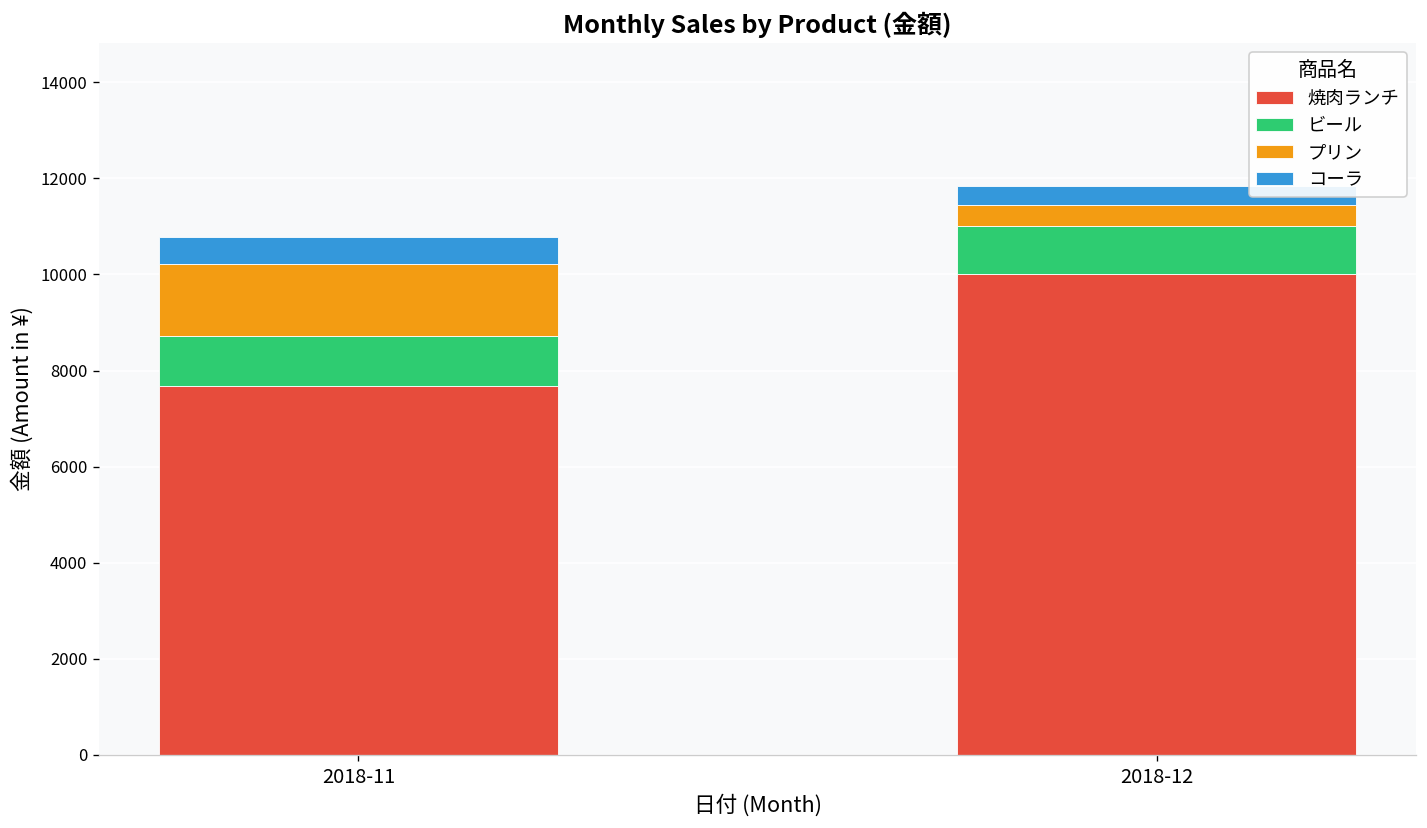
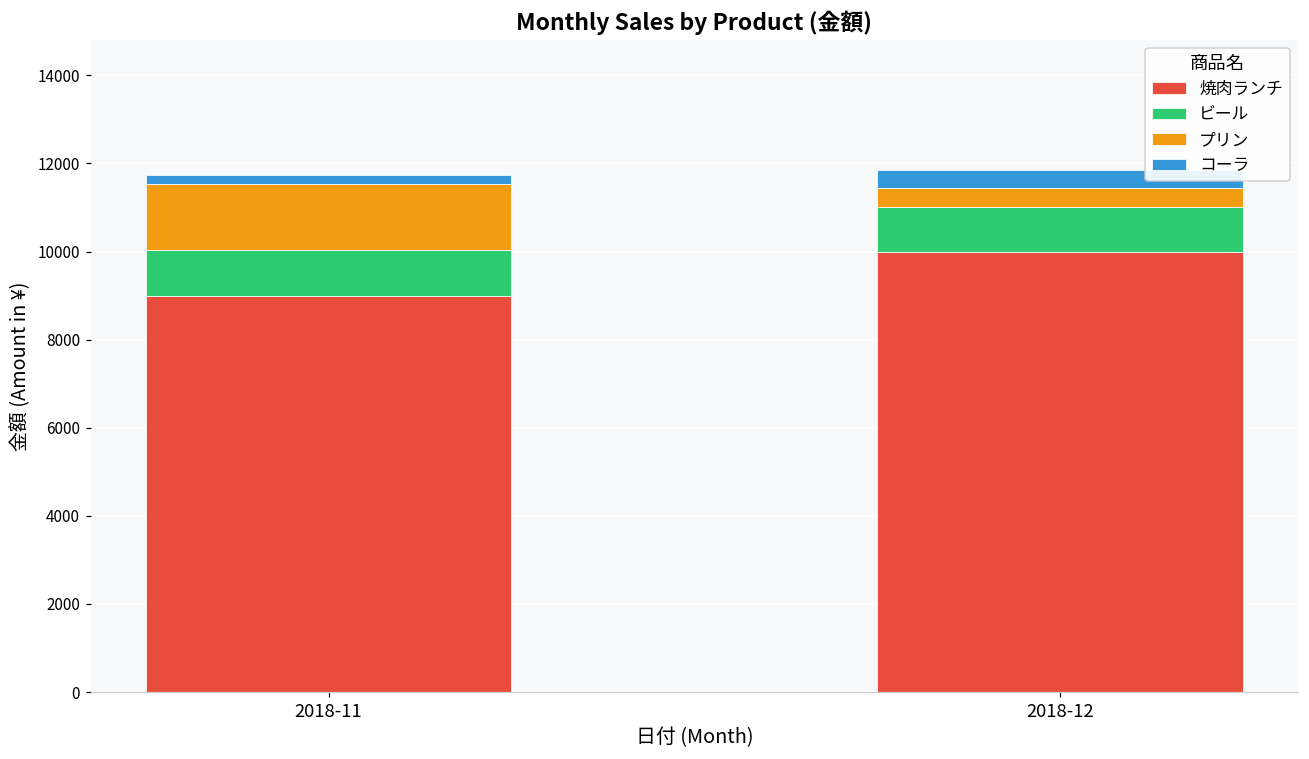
焼肉ランチ, 2018-11: 7700 -> 9000
コーラ, 2018-11: 600 -> 200
